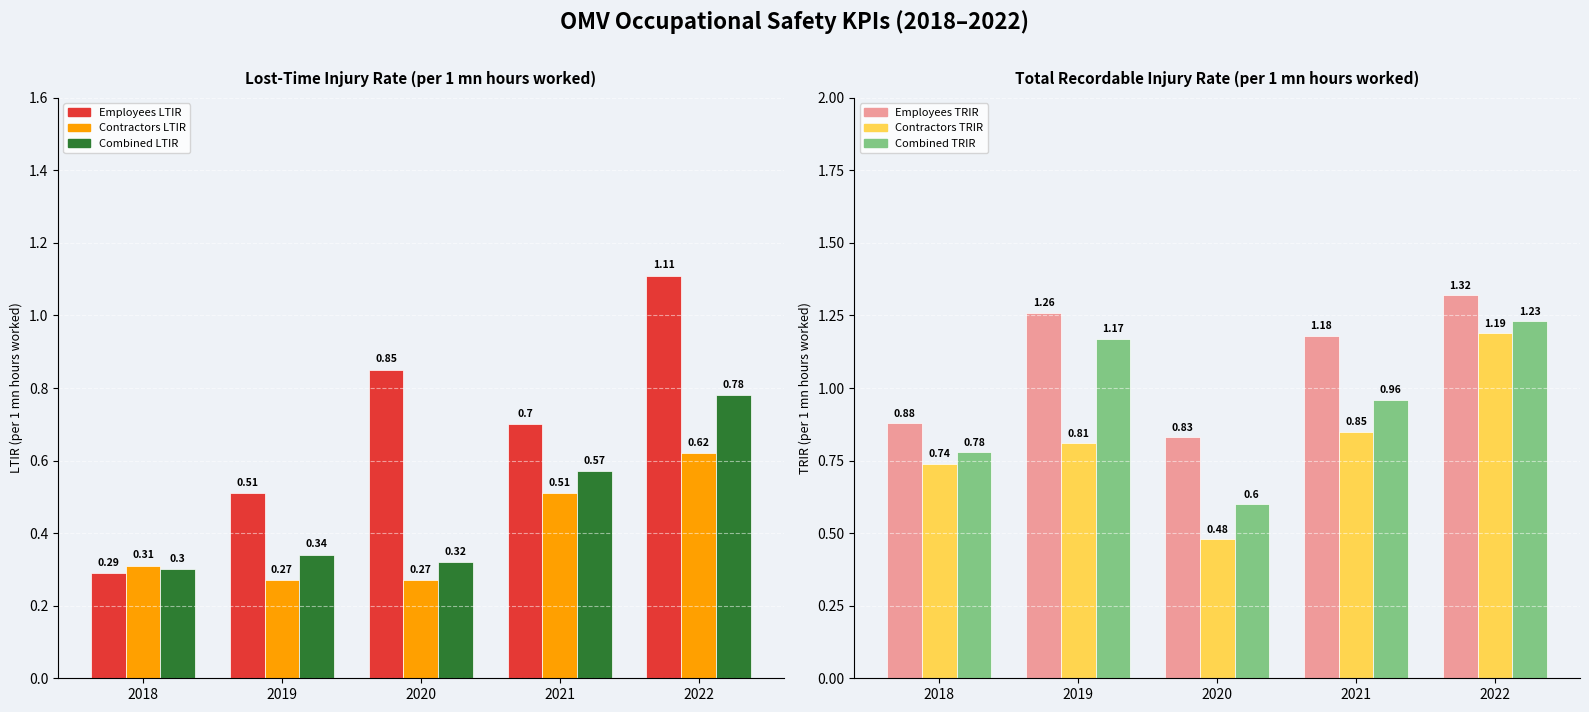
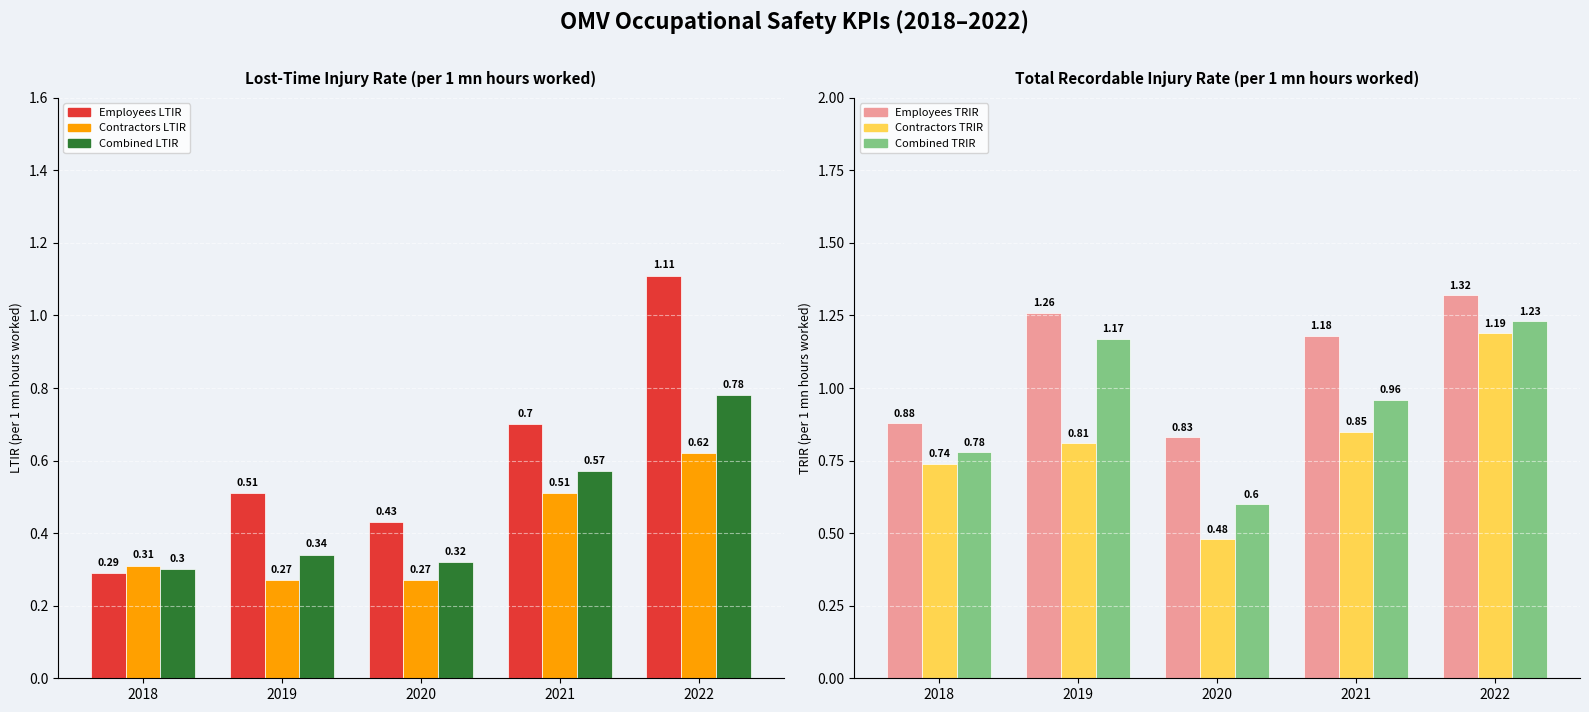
Lost-Time Injury Rate (per 1 mn hours worked), Employees LTIR, 2020: 0.85 -> 0.43
